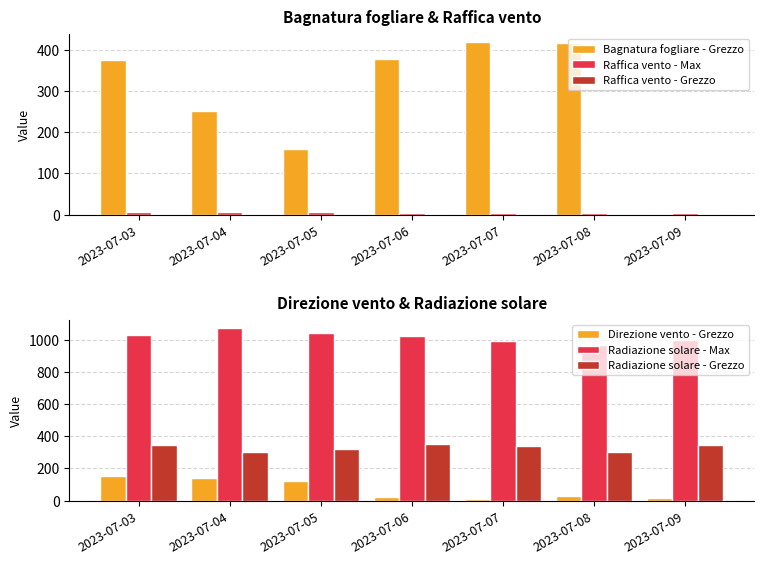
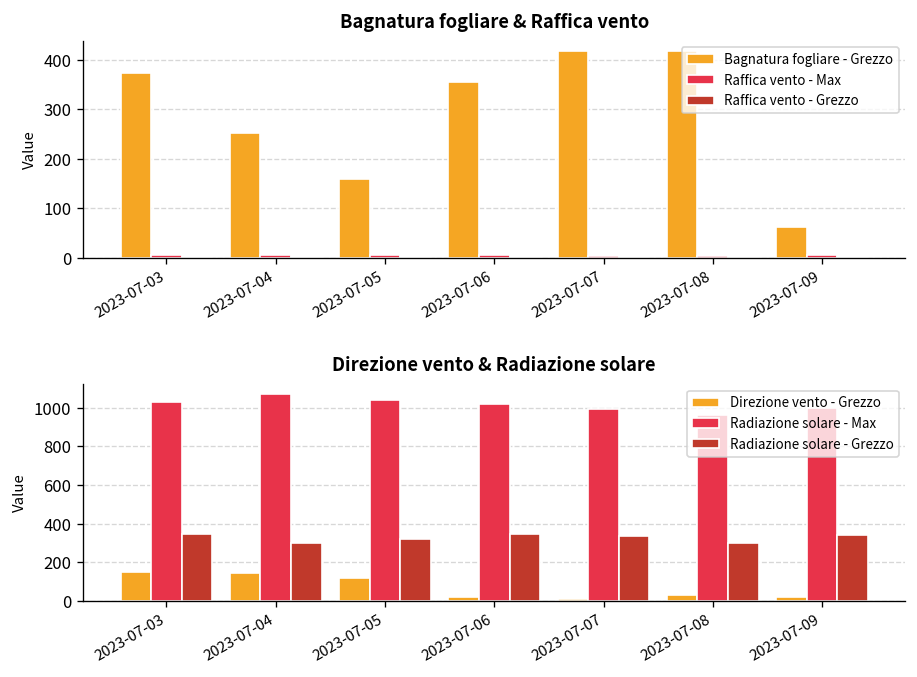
Bagnatura fogliare & Raffica vento, Bagnatura fogliare - Grezzo, 2023-07-06: 380 -> 360
Bagnatura fogliare & Raffica vento, Bagnatura fogliare - Grezzo, 2023-07-09: 0 -> 60
